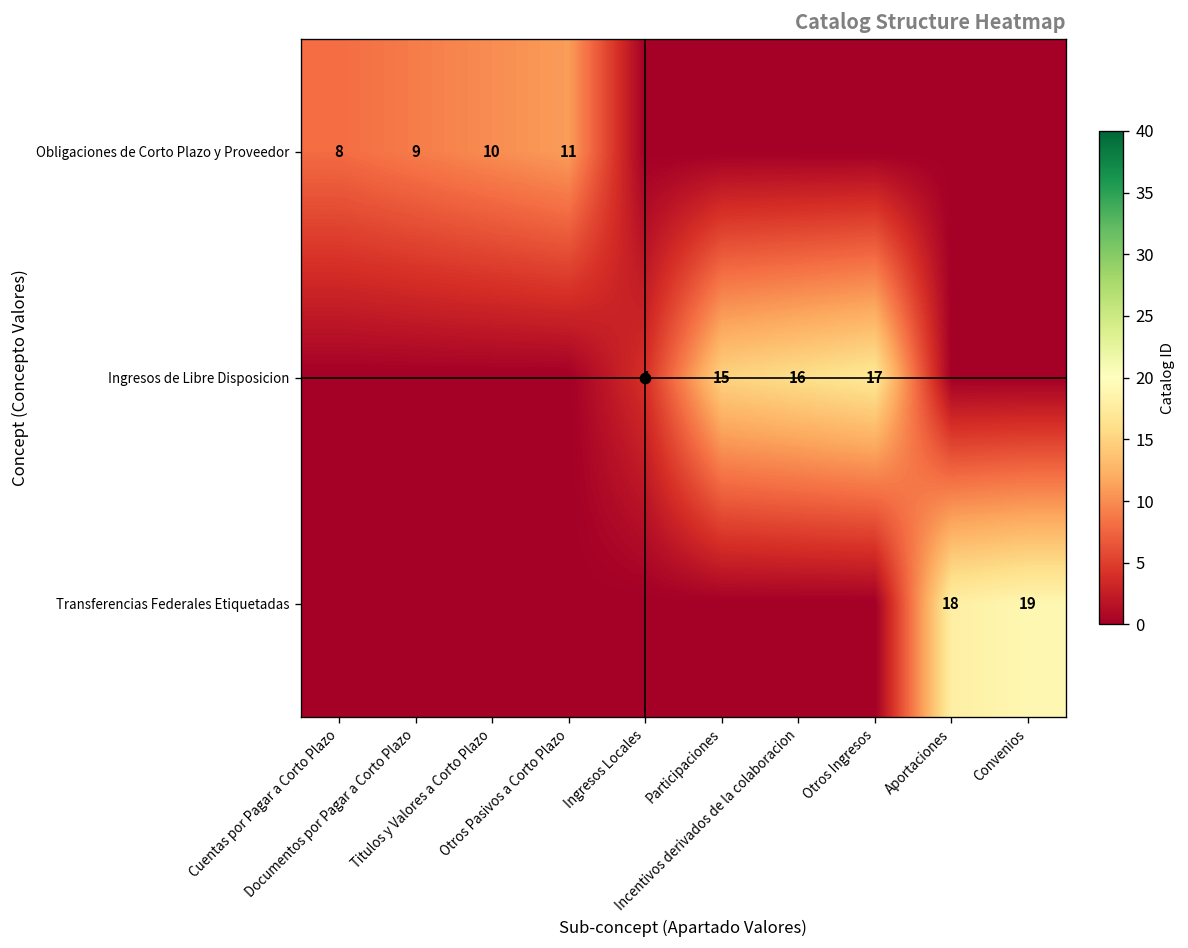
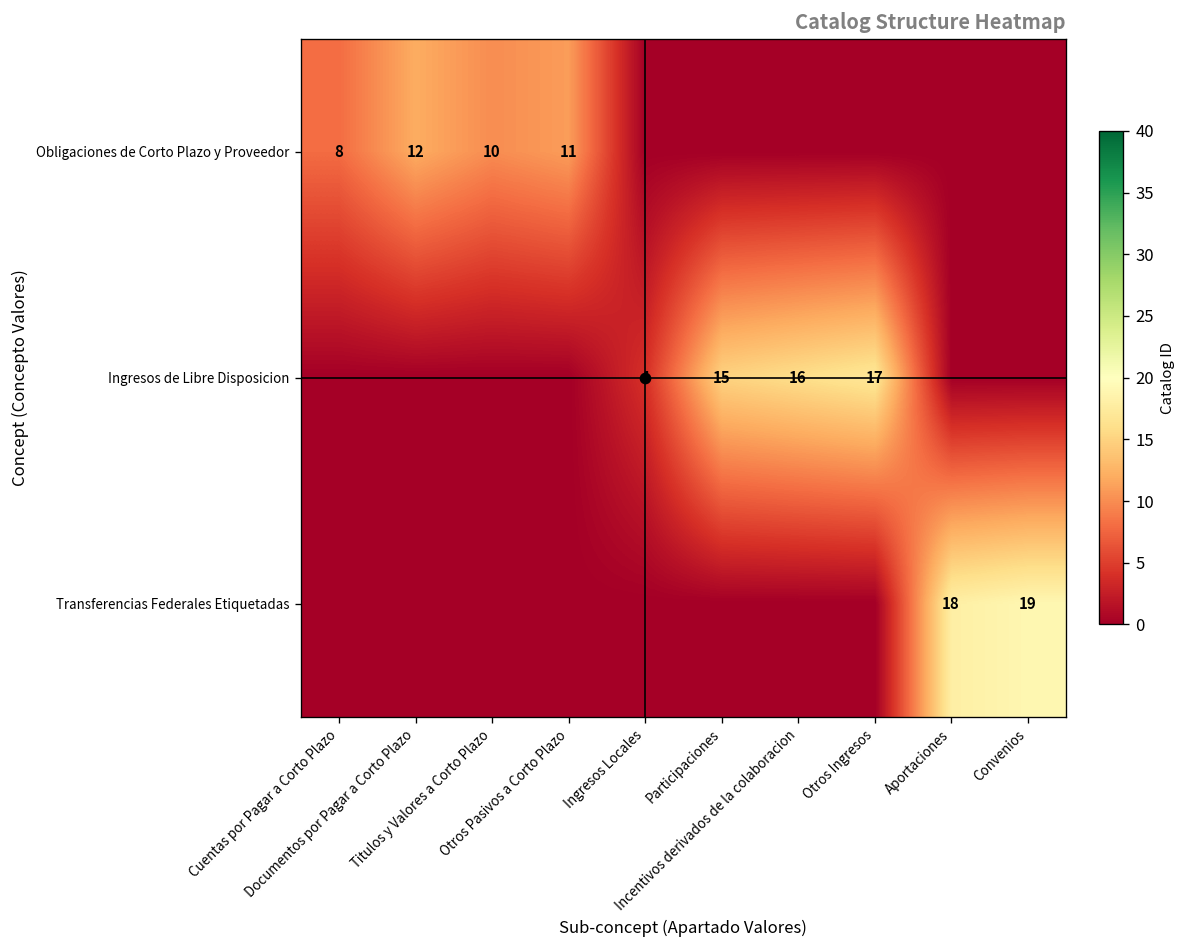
Obligaciones de Corto Plazo y Proveedor, Documentos por Pagar a Corto Plazo: 9 -> 12
